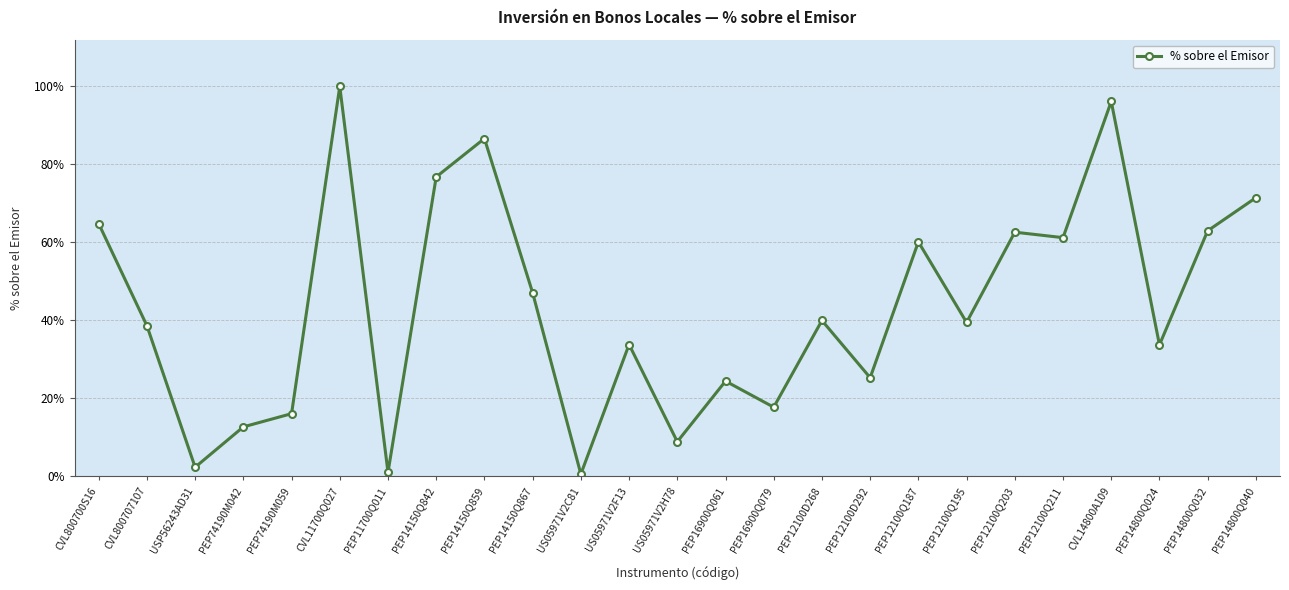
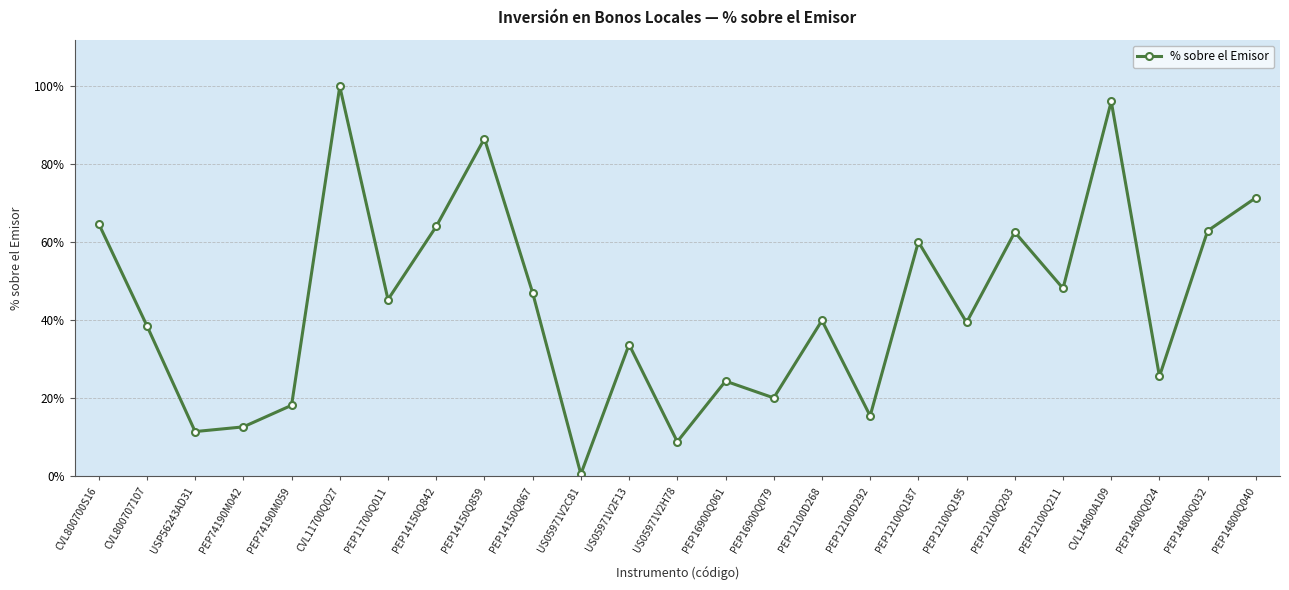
USP56243AD31: 2% -> 12%
PEP74190M059: 16% -> 18%
PEP11700Q011: 1% -> 45%
PEP14150Q842: 77% -> 64%
PEP16900Q079: 18% -> 20%
PEP12100D292: 25% -> 16%
PEP12100Q211: 61% -> 48%
PEP14800Q024: 34% -> 26%
